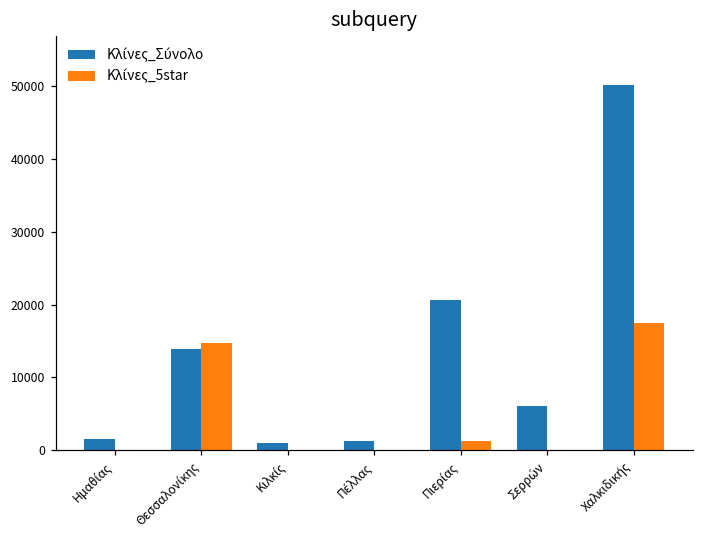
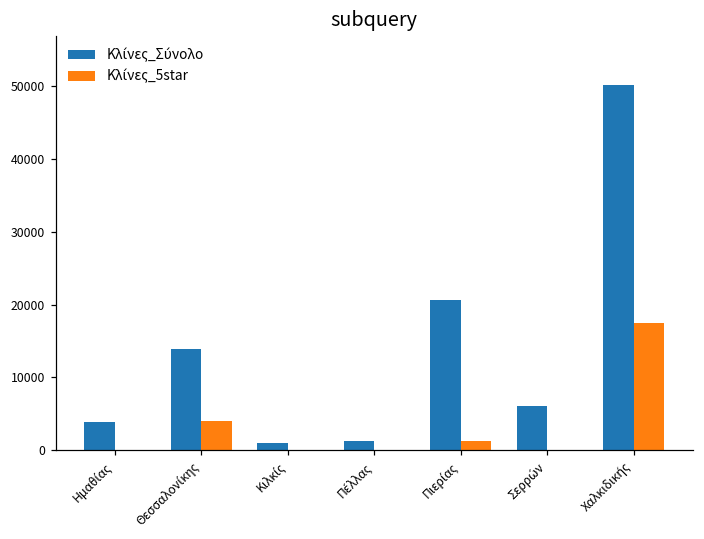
Κλίνες_Σύνολο, Ημαθίας: 2000 -> 4000
Κλίνες_5star, Θεσσαλονίκης: 15000 -> 4000
